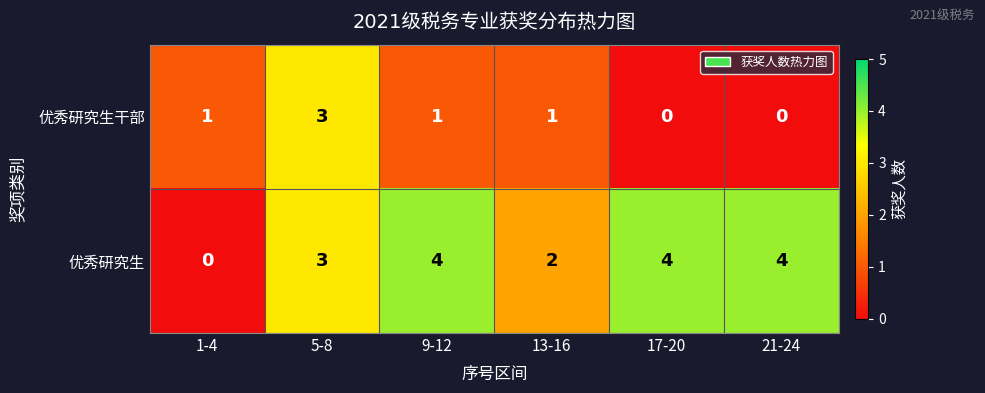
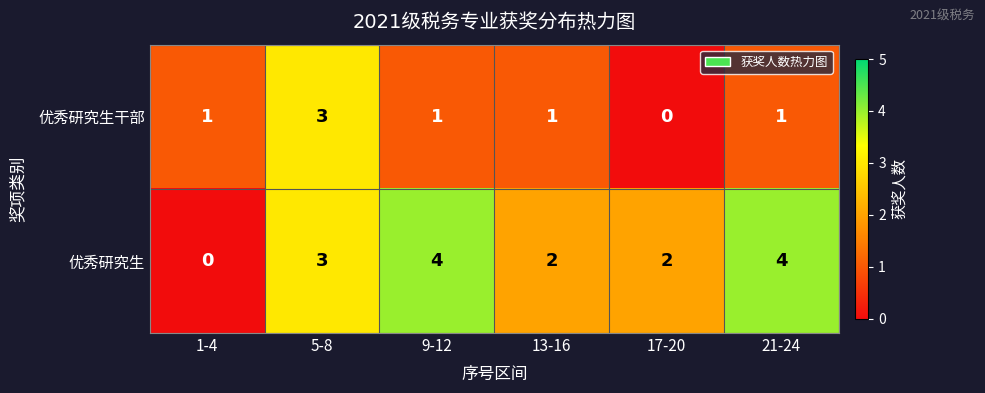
优秀研究生干部, 21-24: 0 -> 1
优秀研究生, 17-20: 4 -> 2
